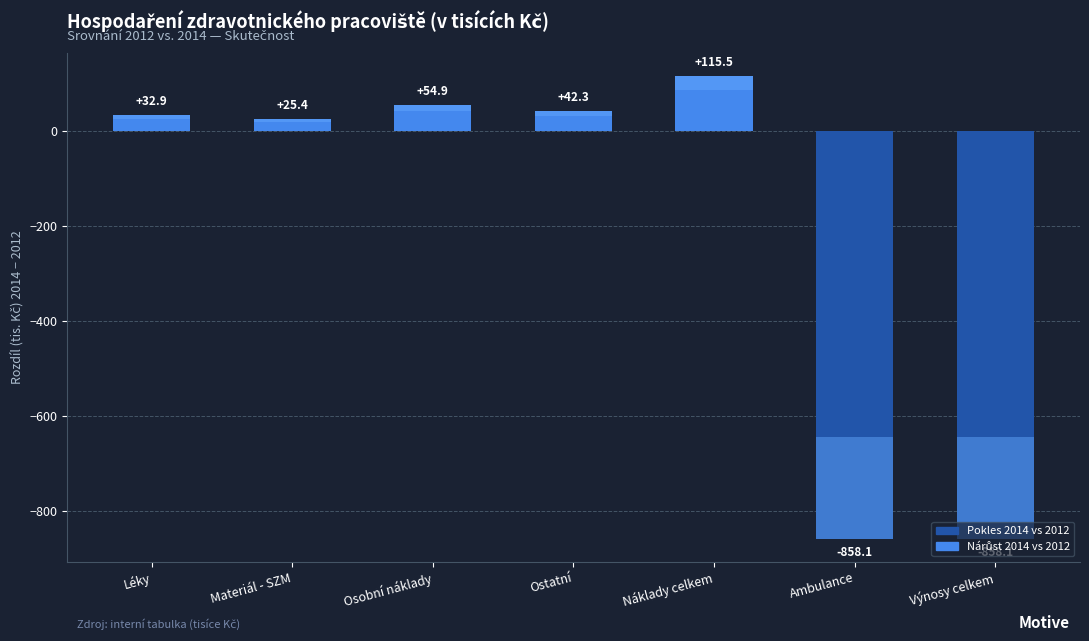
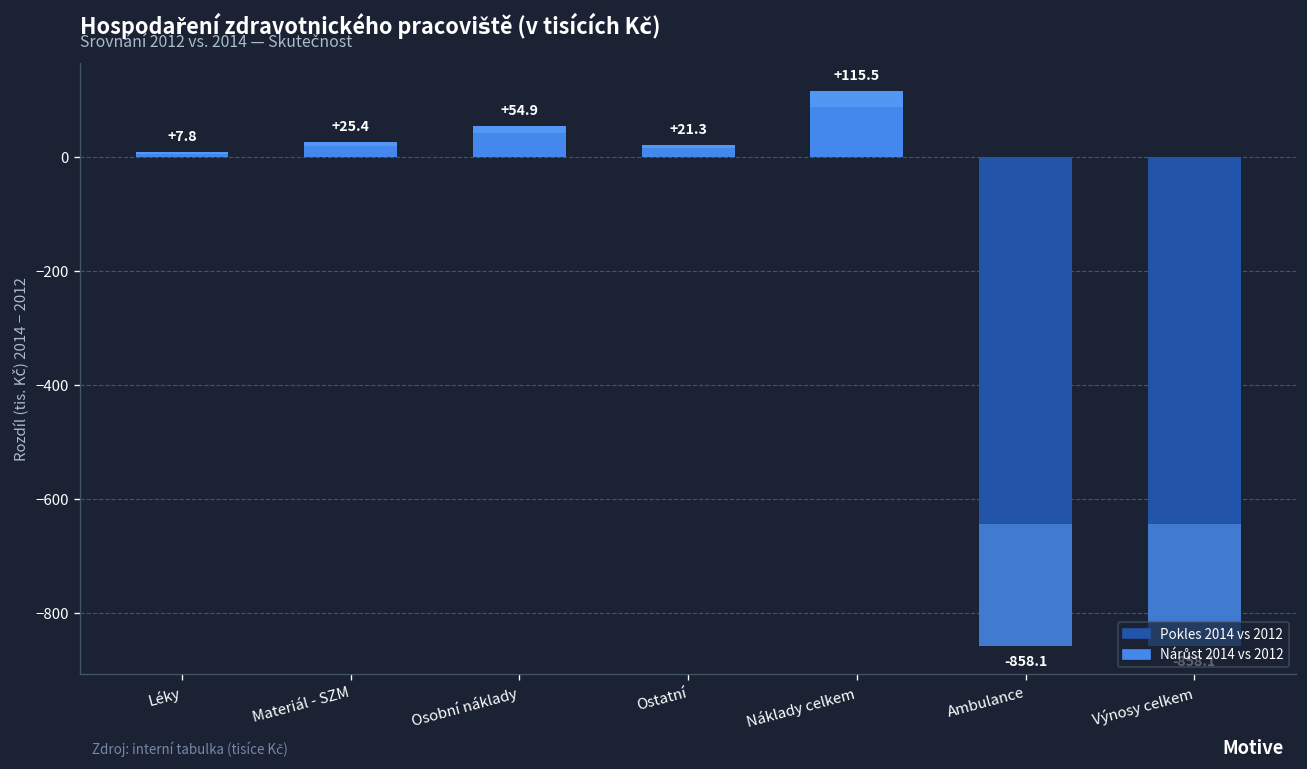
Léky: +32.9 -> +7.8
Ostatní: +42.3 -> +21.3
